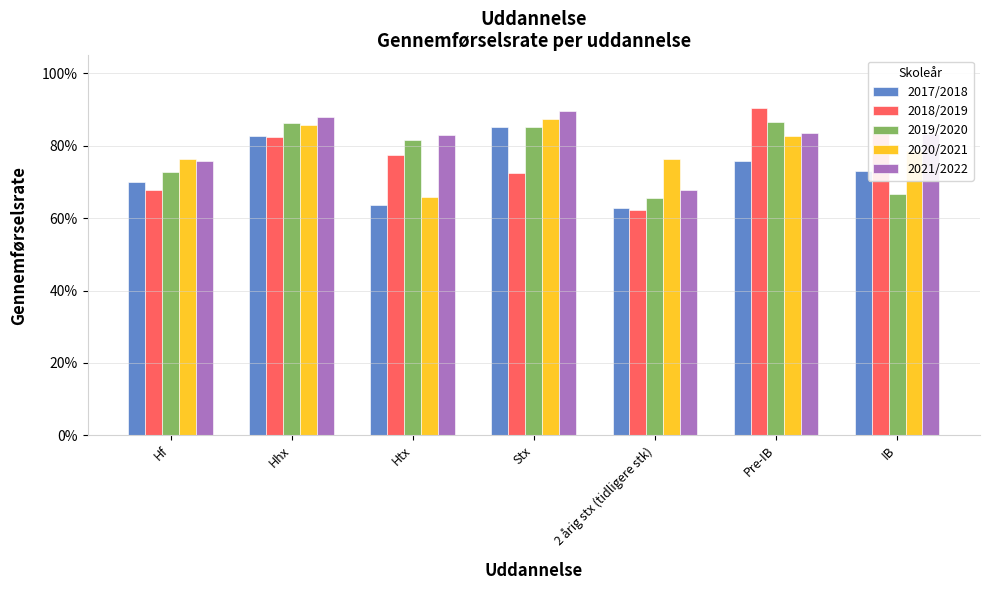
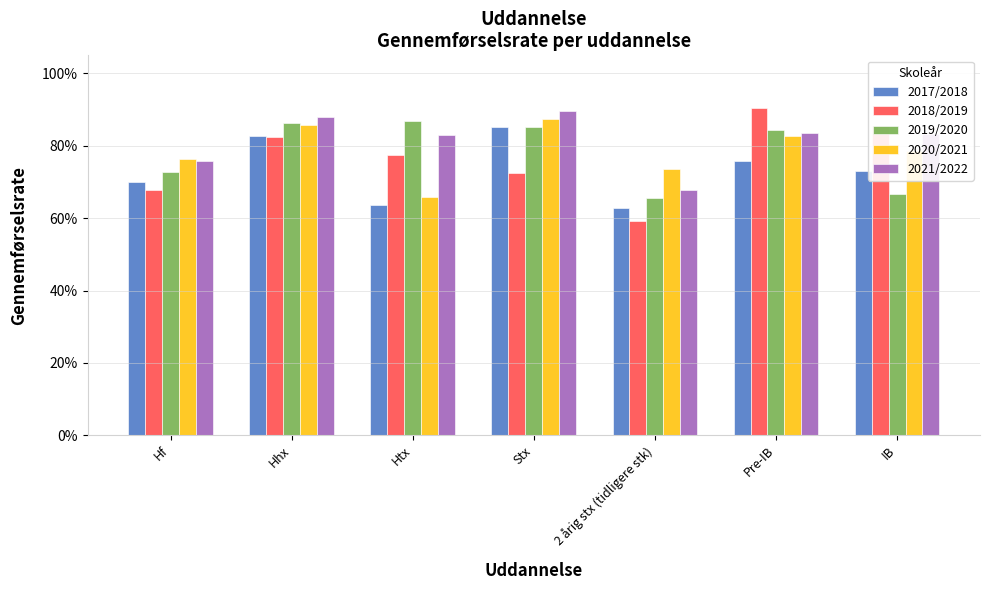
2019/2020, Htx: 82% -> 87%
2018/2019, 2 årig stx (tidligere stk): 62% -> 59%
2020/2021, 2 årig stx (tidligere stk): 76% -> 74%
2019/2020, Pre-IB: 87% -> 84%
